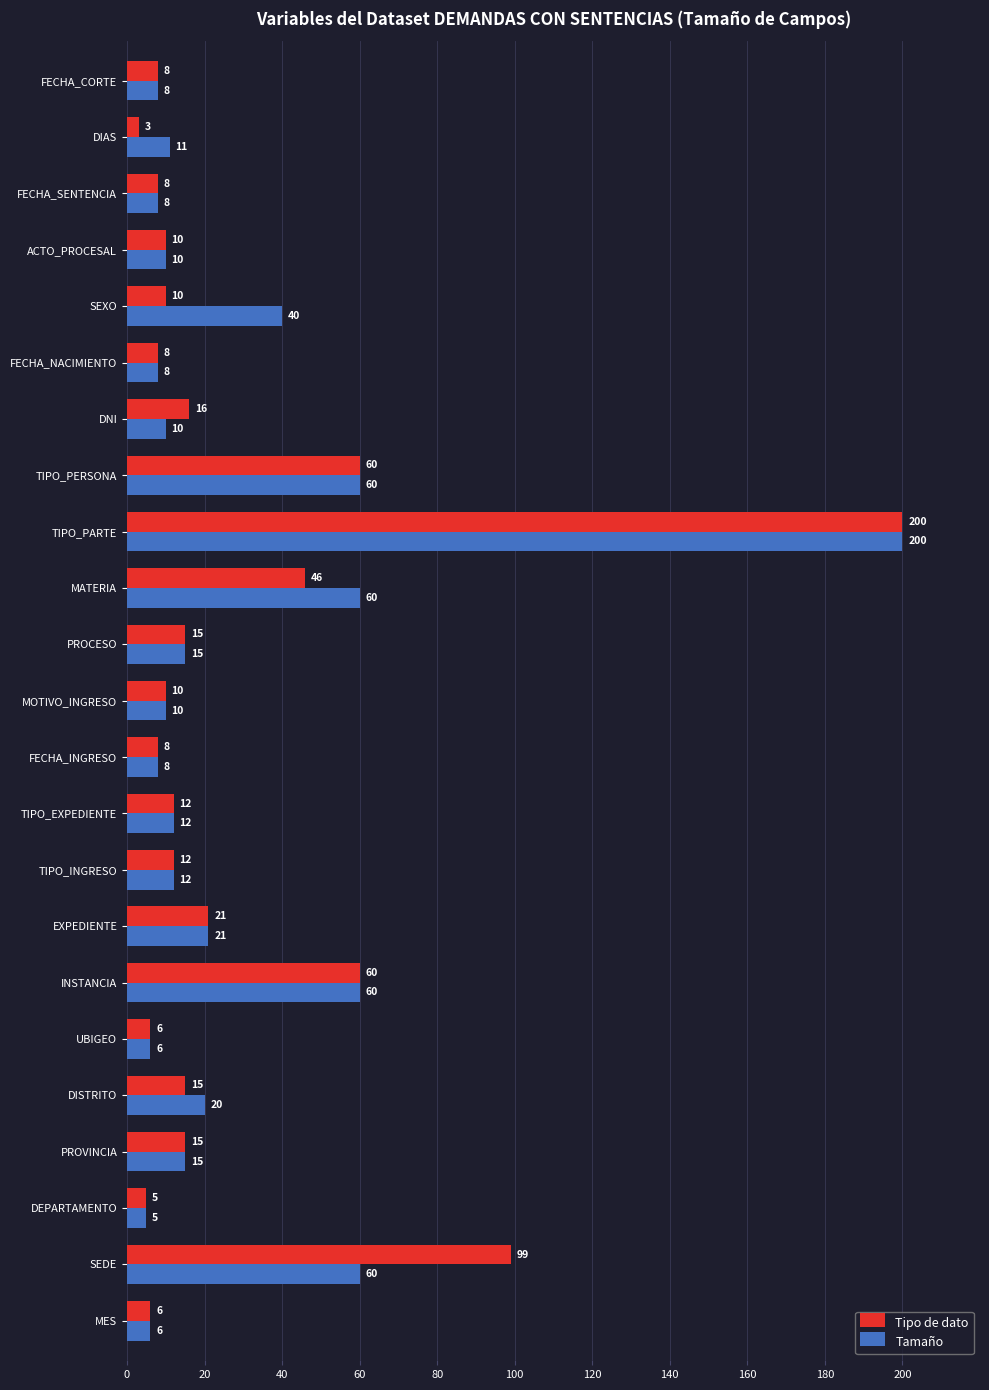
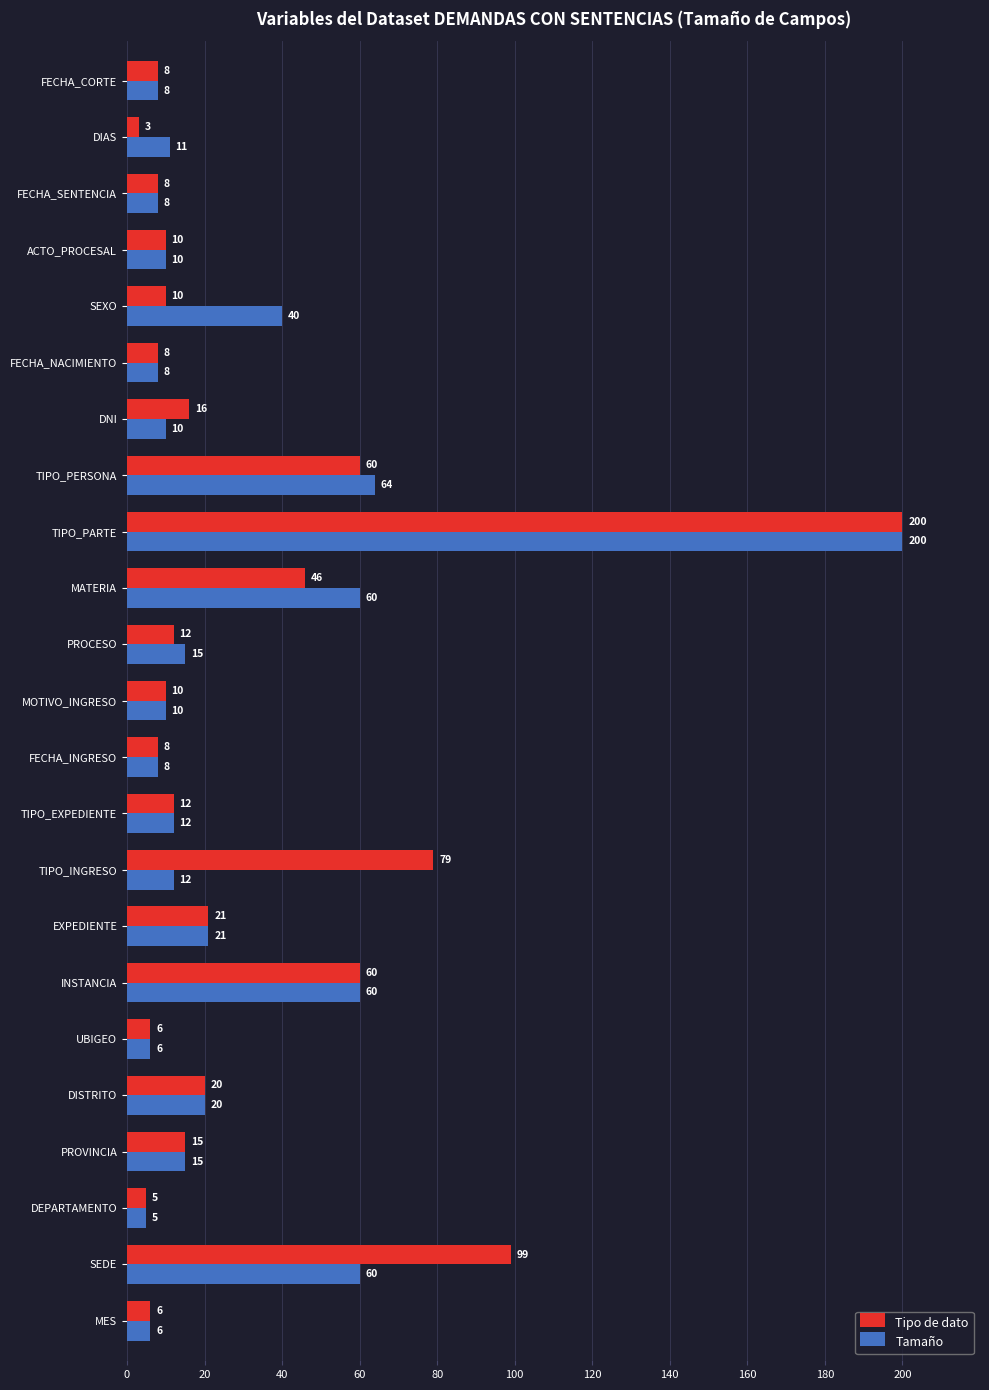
Tamaño, TIPO_PERSONA: 60 -> 64
Tipo de dato, PROCESO: 15 -> 12
Tipo de dato, TIPO_INGRESO: 12 -> 79
Tipo de dato, DISTRITO: 15 -> 20
